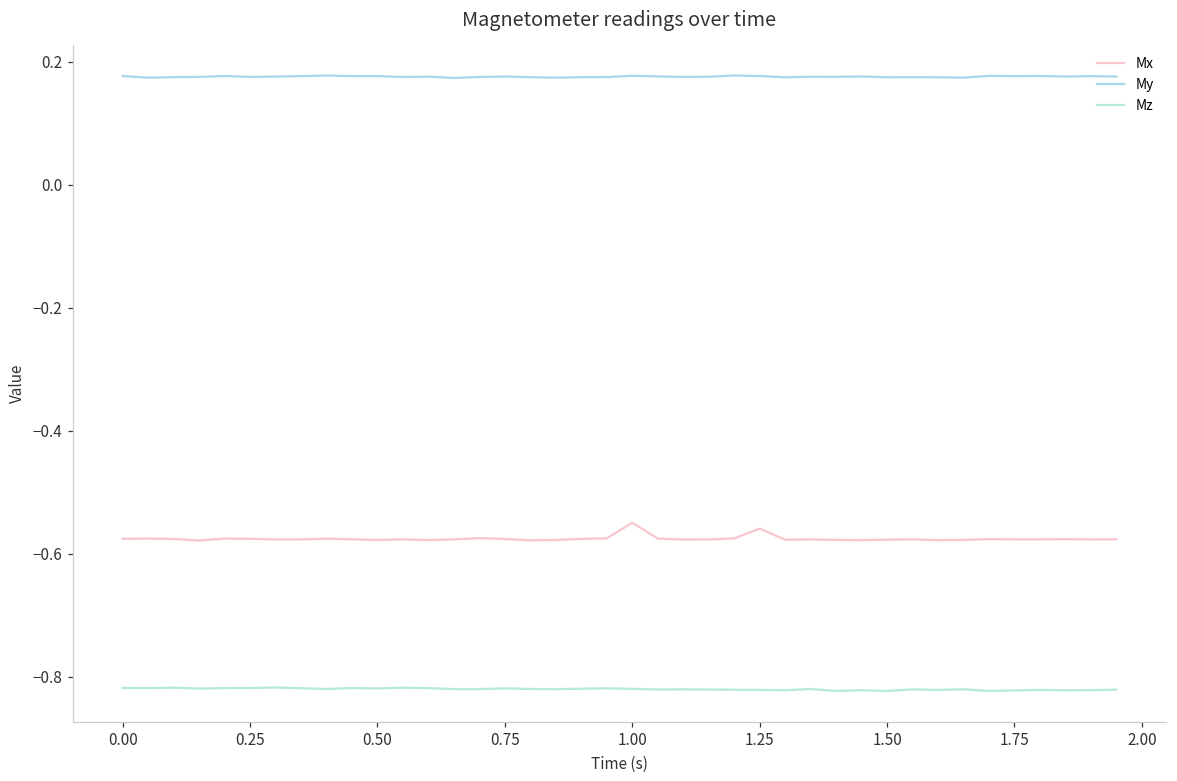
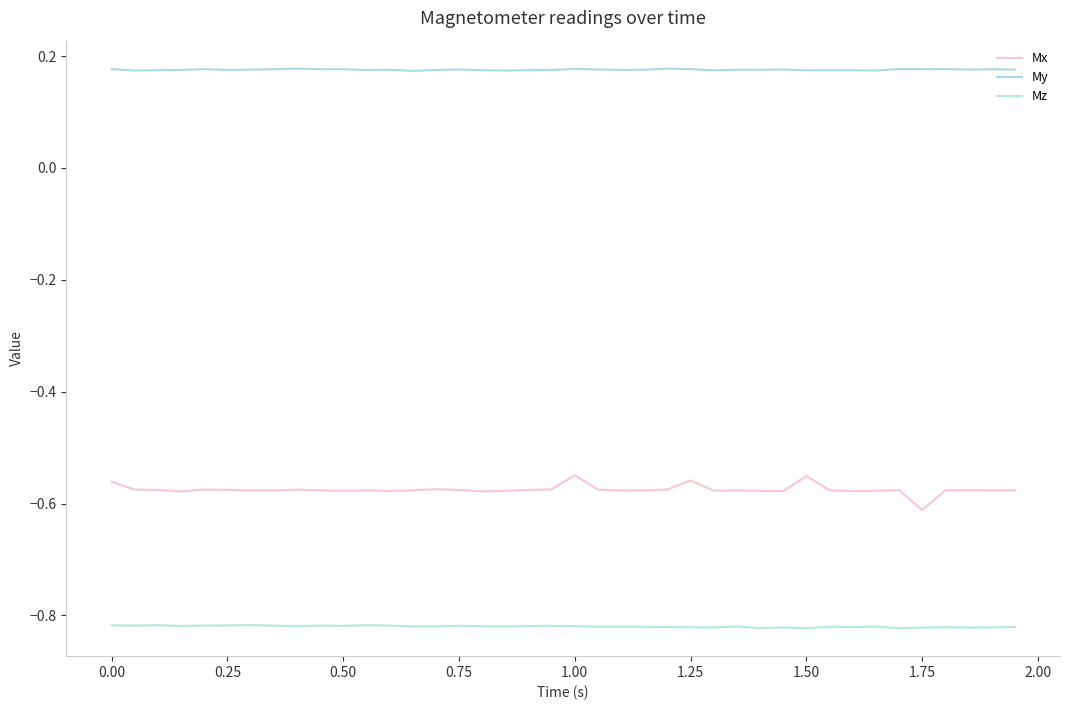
Mx, 0.00: -0.58 -> -0.56
Mx, 1.50: -0.58 -> -0.55
Mx, 1.75: -0.58 -> -0.61
